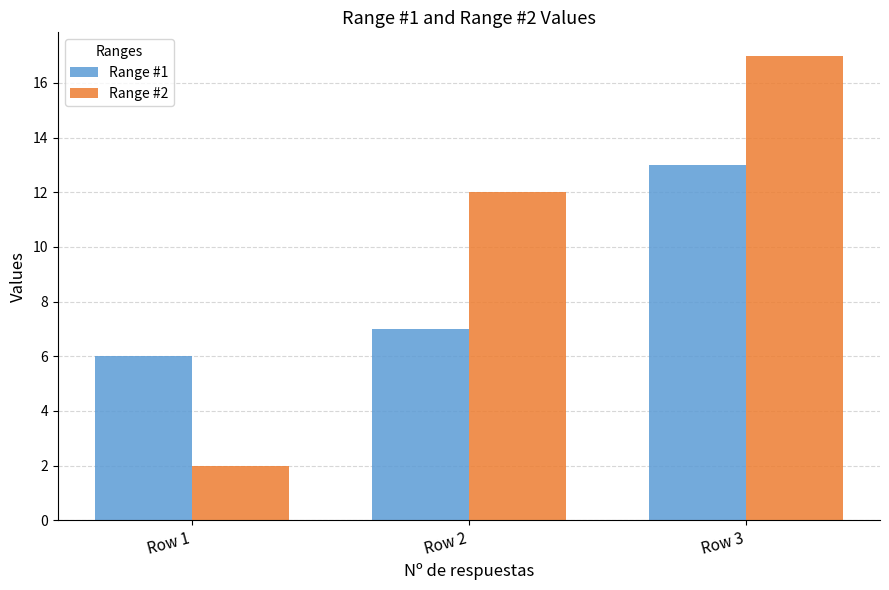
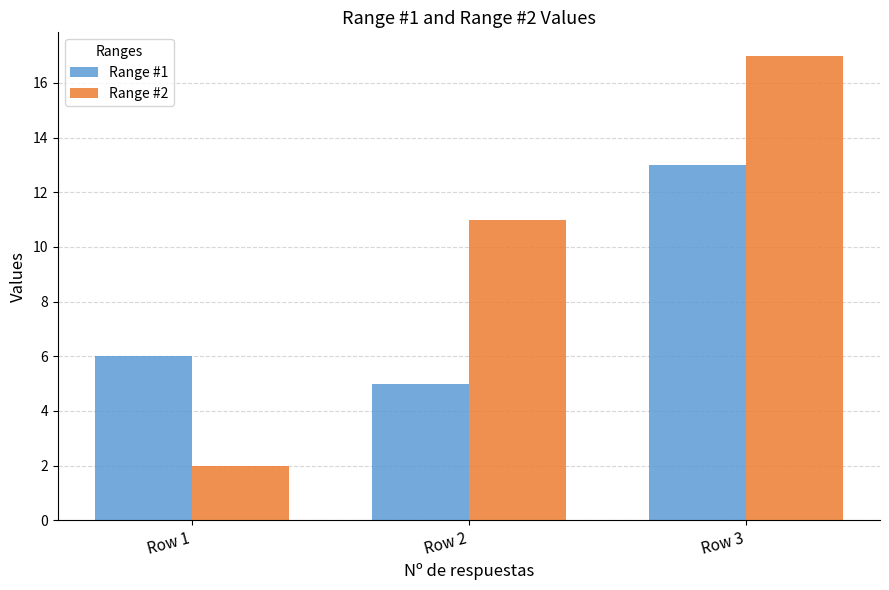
Range #1, Row 2: 7 -> 5
Range #2, Row 2: 12 -> 11
